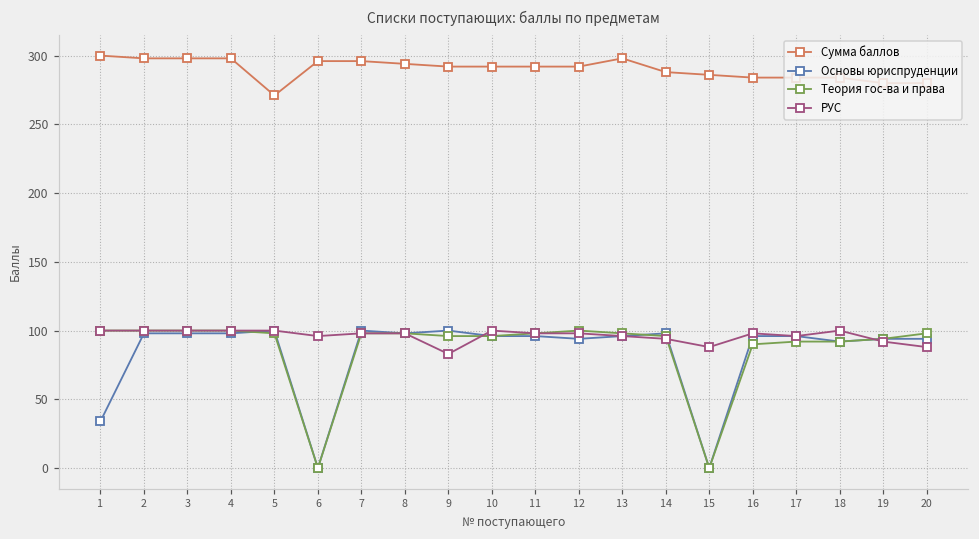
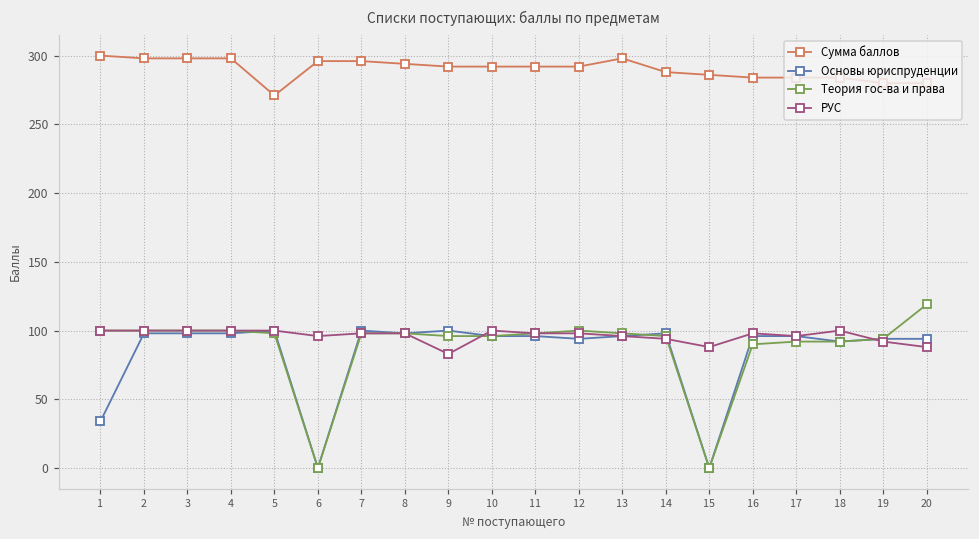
Теория гос-ва и права, 20: 98 -> 119
